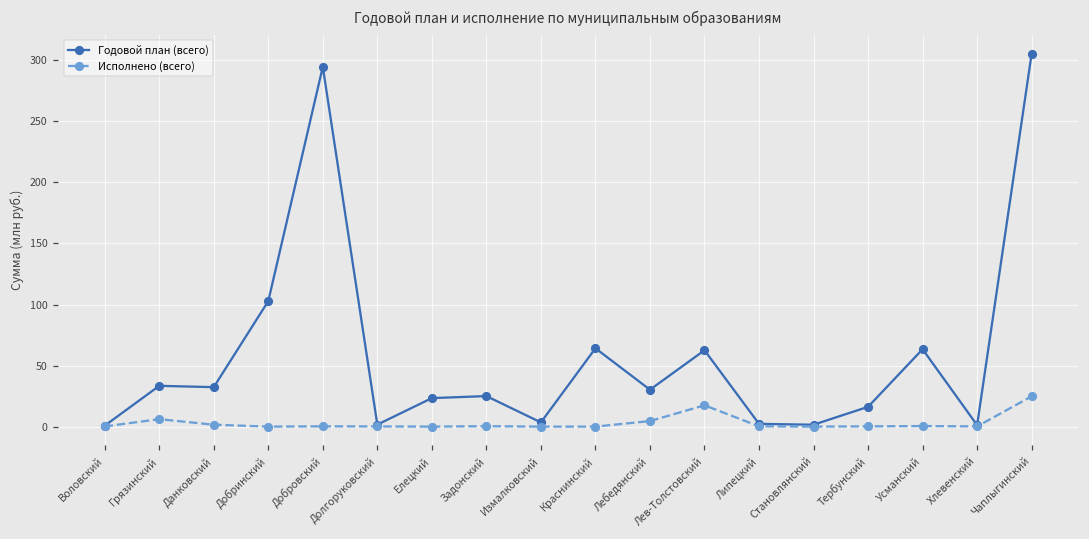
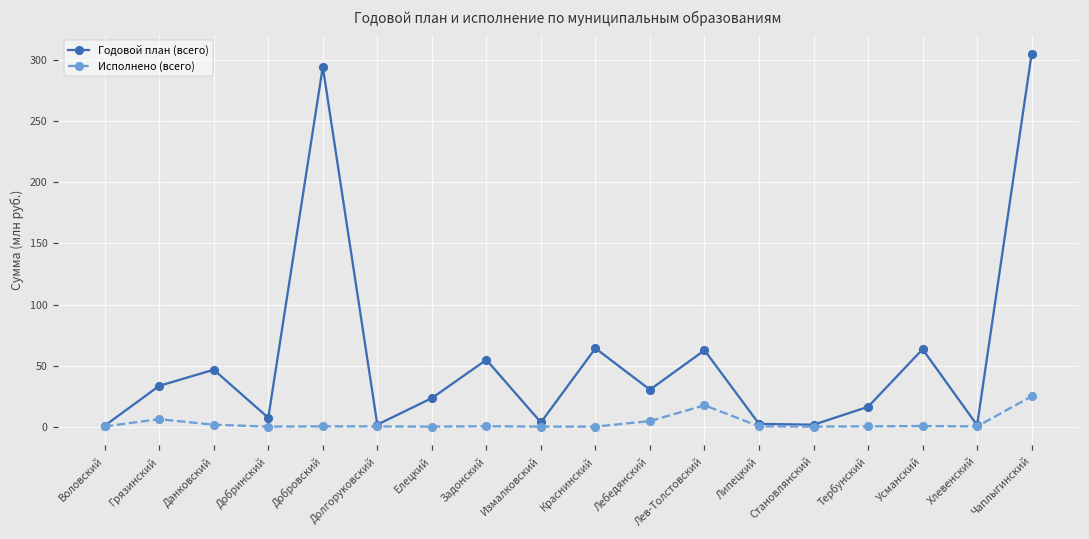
Годовой план (всего), Данковский: 32 -> 47
Годовой план (всего), Добринский: 103 -> 7
Годовой план (всего), Задонский: 25 -> 55
